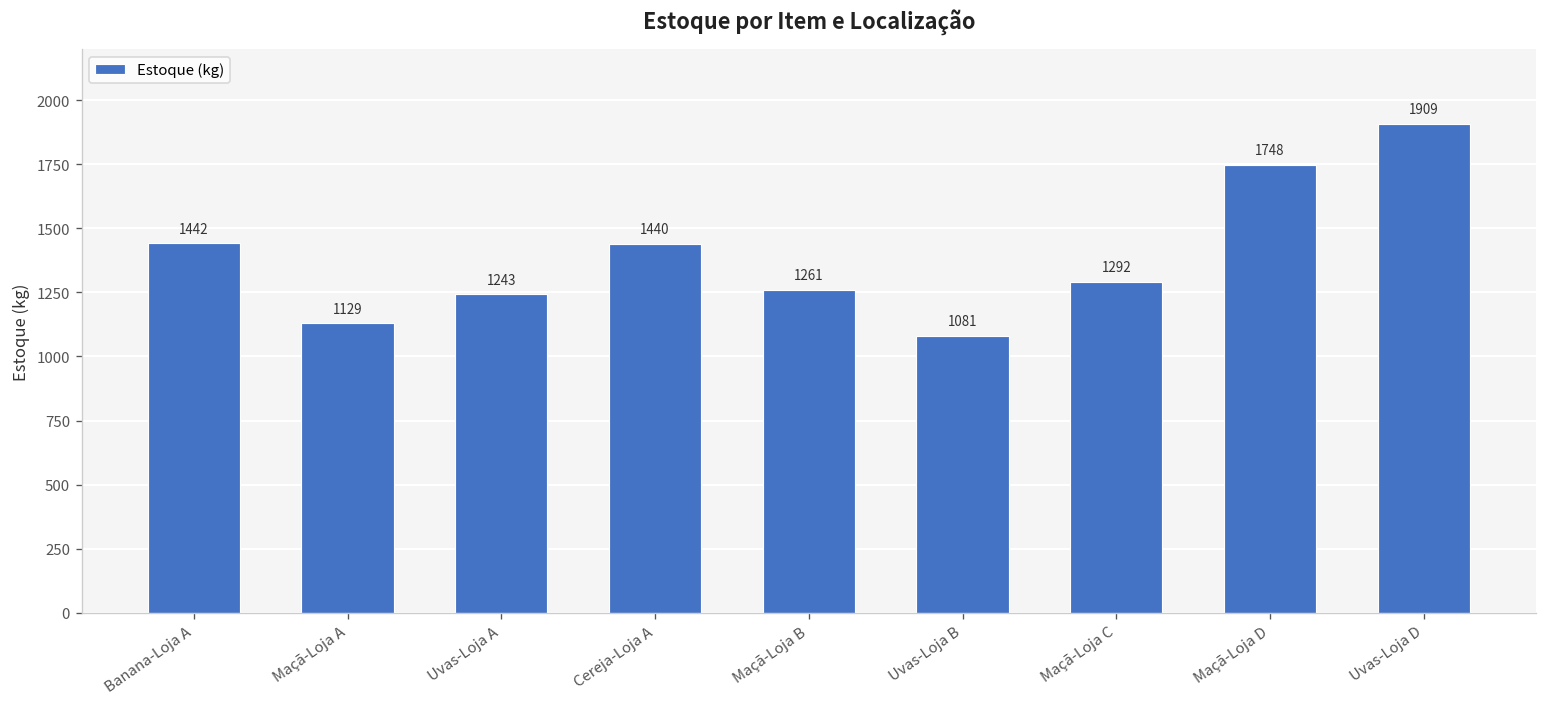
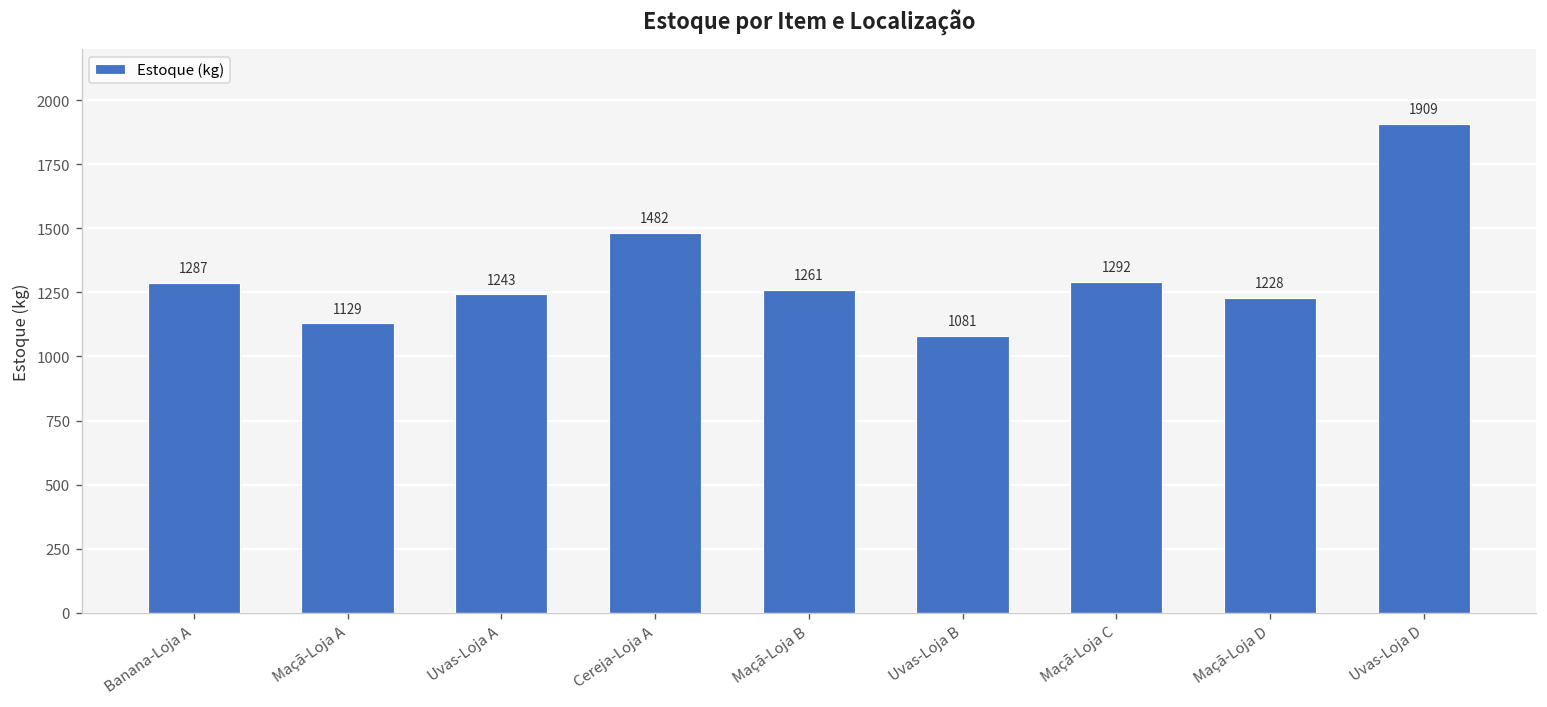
Banana-Loja A: 1442 -> 1287
Cereja-Loja A: 1440 -> 1482
Maçã-Loja D: 1748 -> 1228
